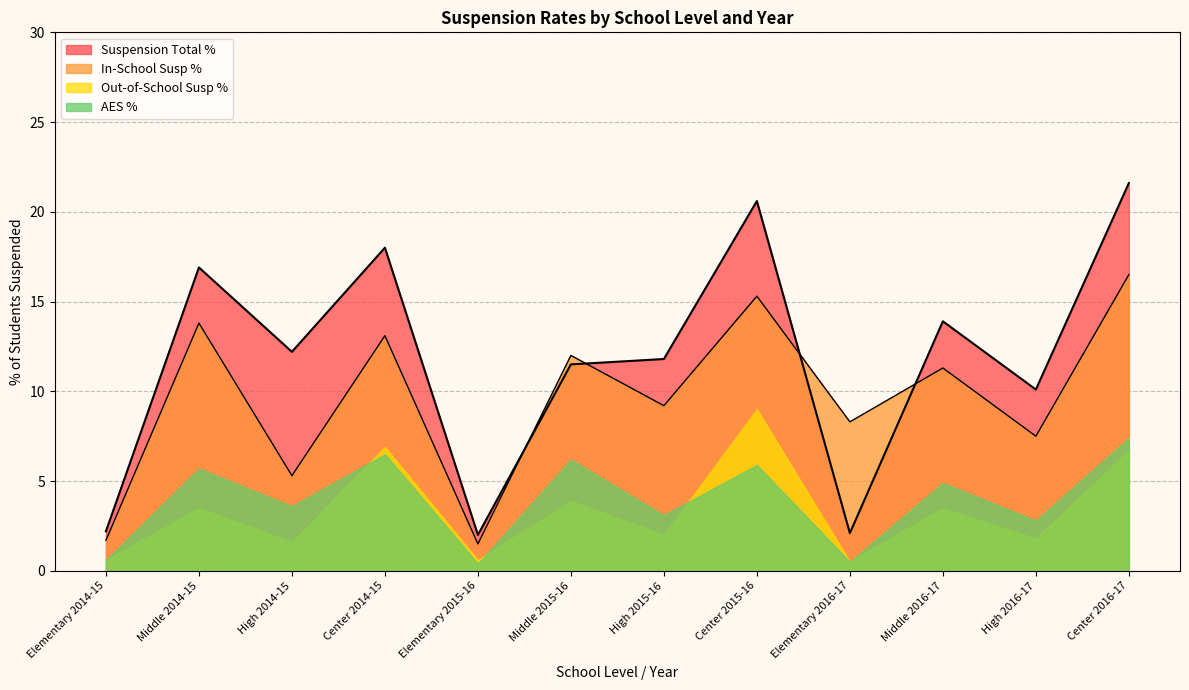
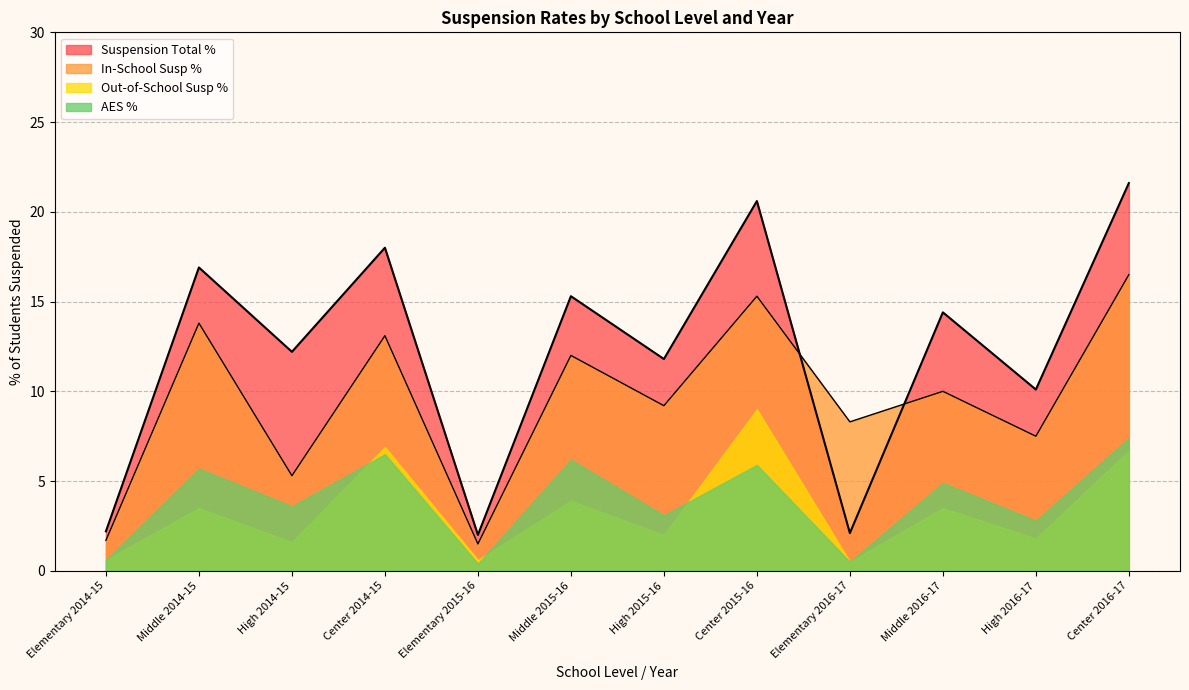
Suspension Total %, Middle 2015-16: 11.5 -> 15.3
Suspension Total %, Middle 2016-17: 13.9 -> 14.4
In-School Susp %, Middle 2016-17: 11.3 -> 10.0
